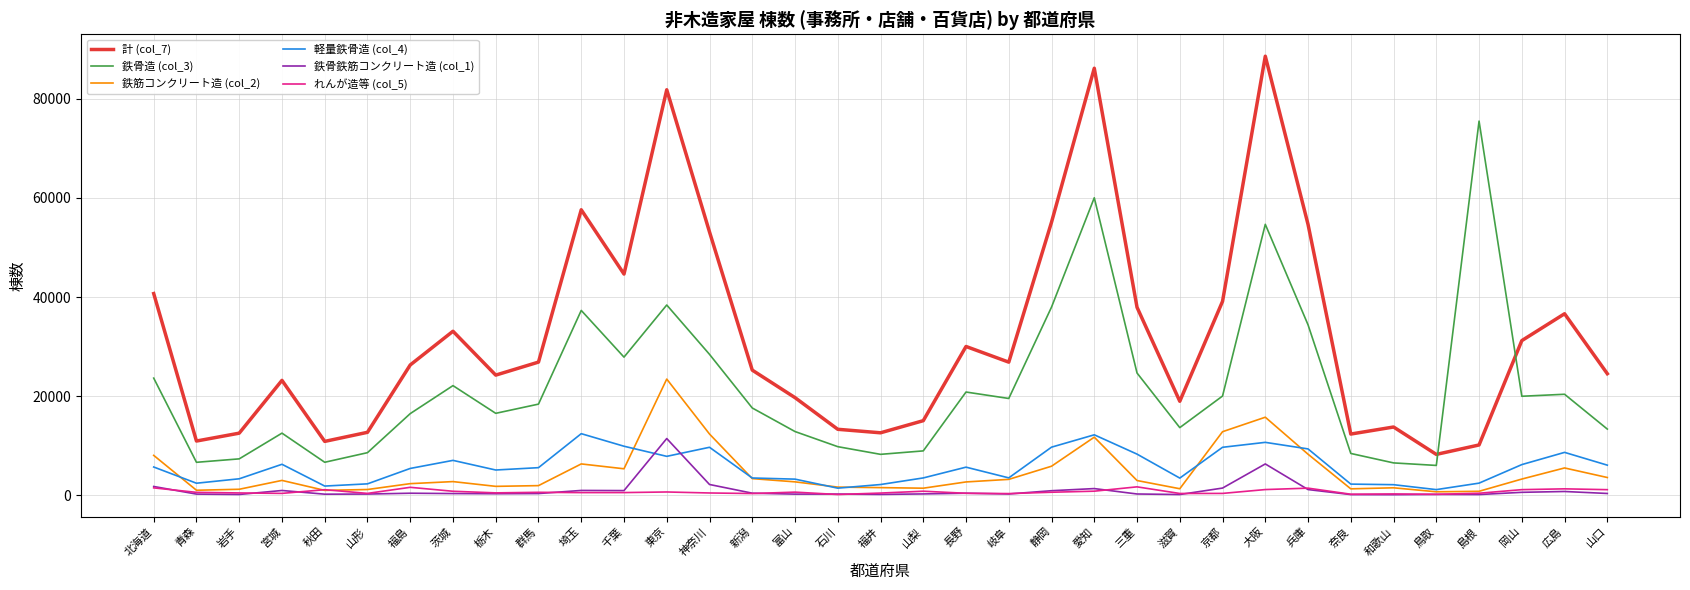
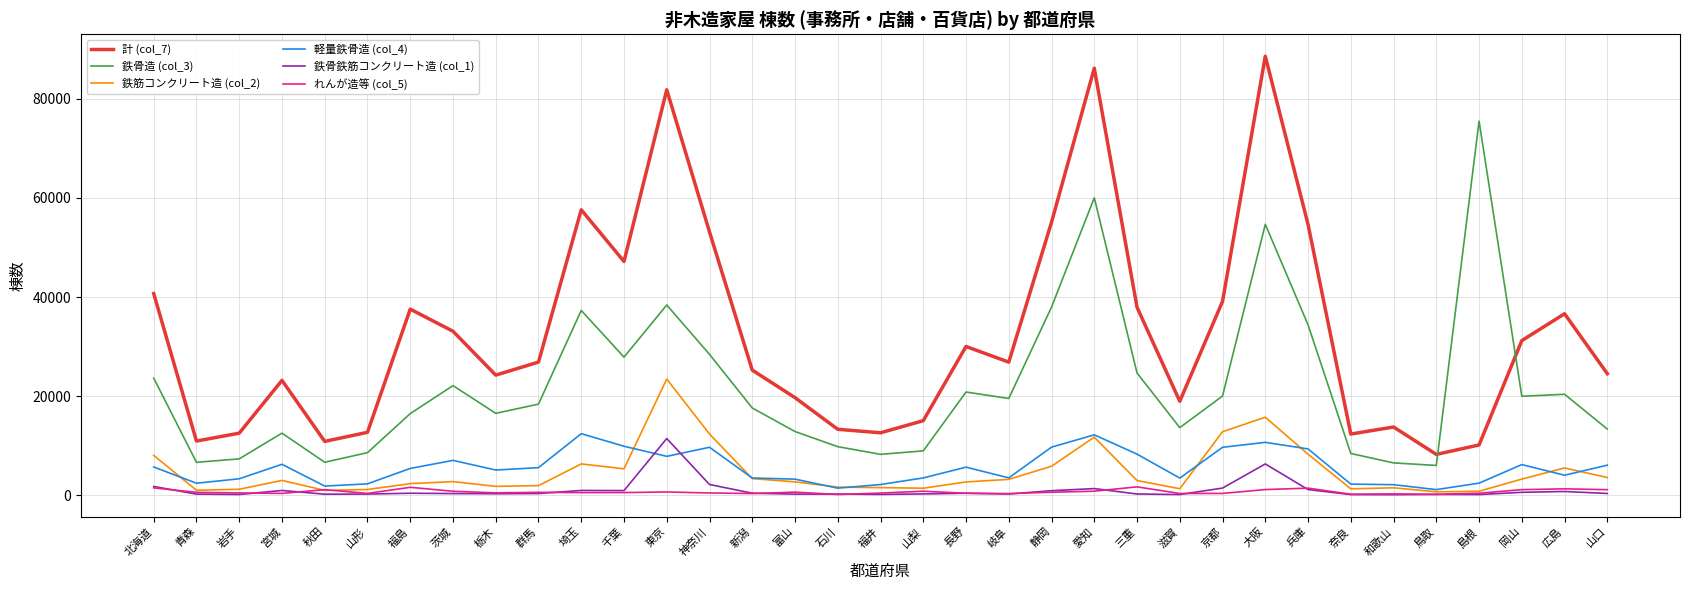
計 (col_7), 福島: 26000 -> 38000
計 (col_7), 千葉: 45000 -> 47000
軽量鉄骨造 (col_4), 広島: 9000 -> 4000
